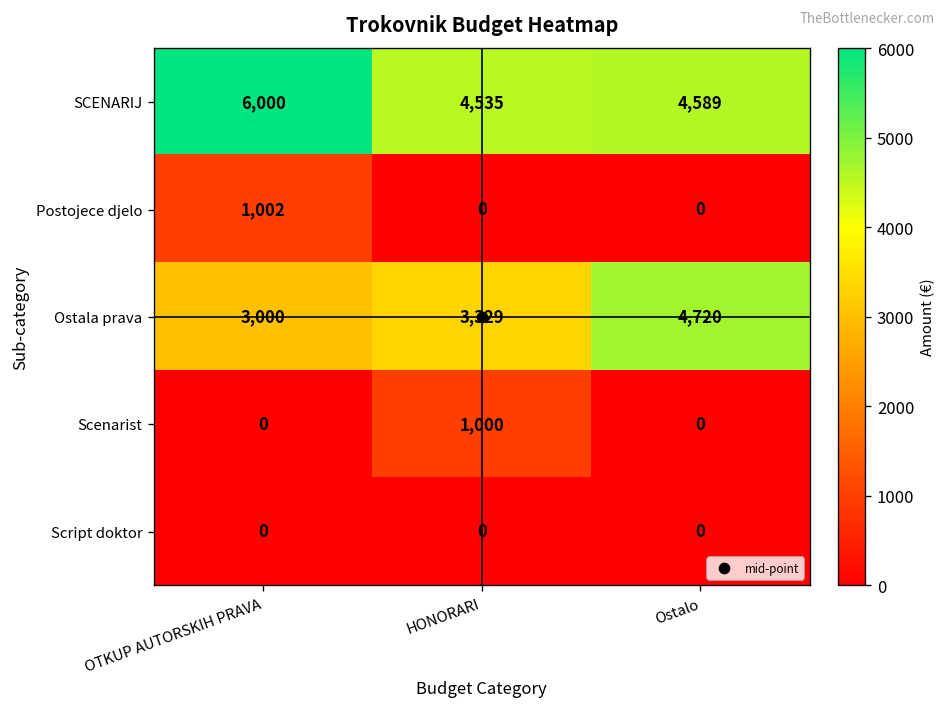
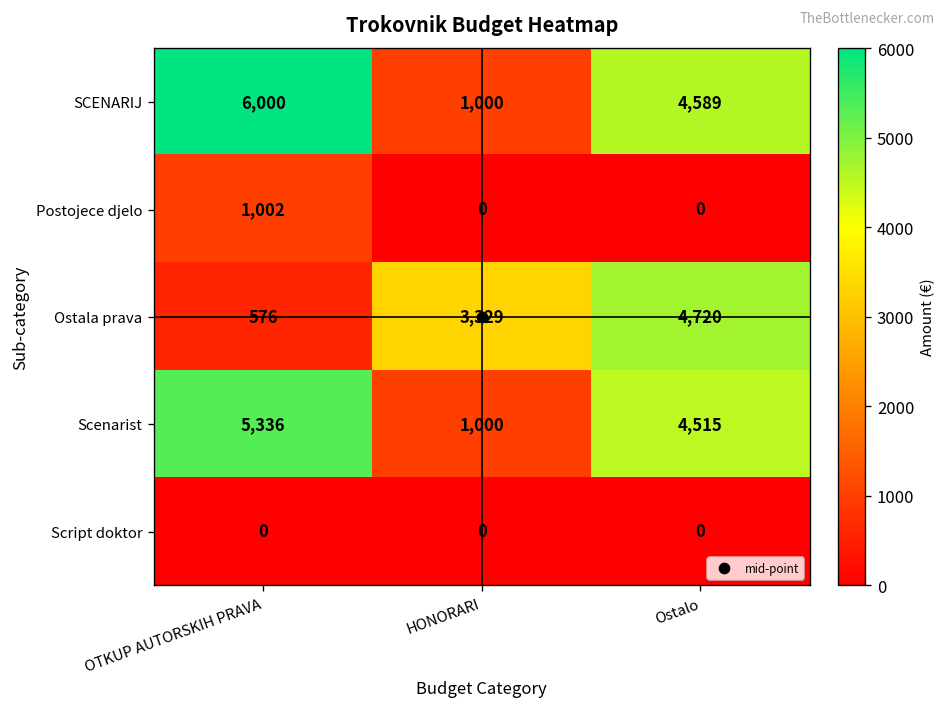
SCENARIJ, HONORARI: 4,535 -> 1,000
Ostala prava, OTKUP AUTORSKIH PRAVA: 3,000 -> 576
Scenarist, OTKUP AUTORSKIH PRAVA: 0 -> 5,336
Scenarist, Ostalo: 0 -> 4,515
